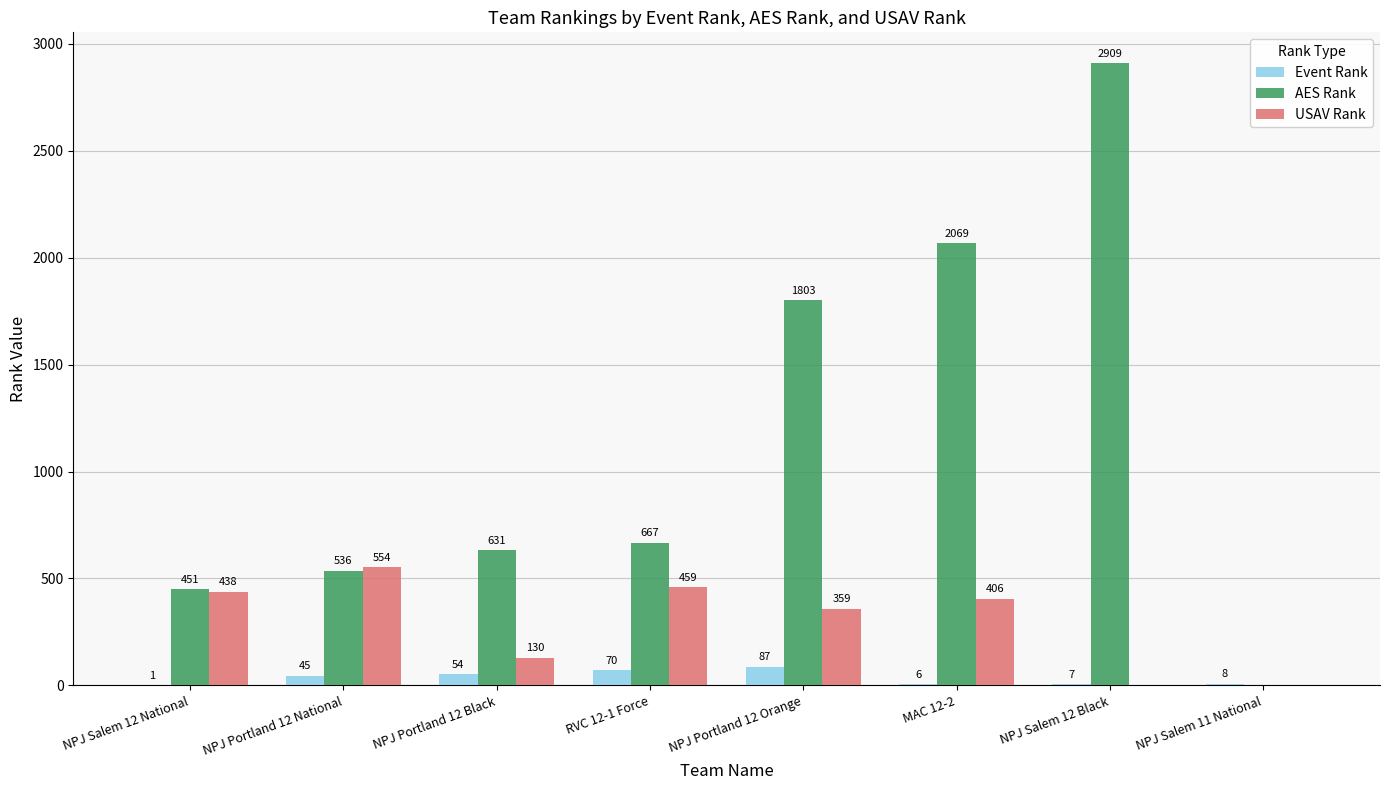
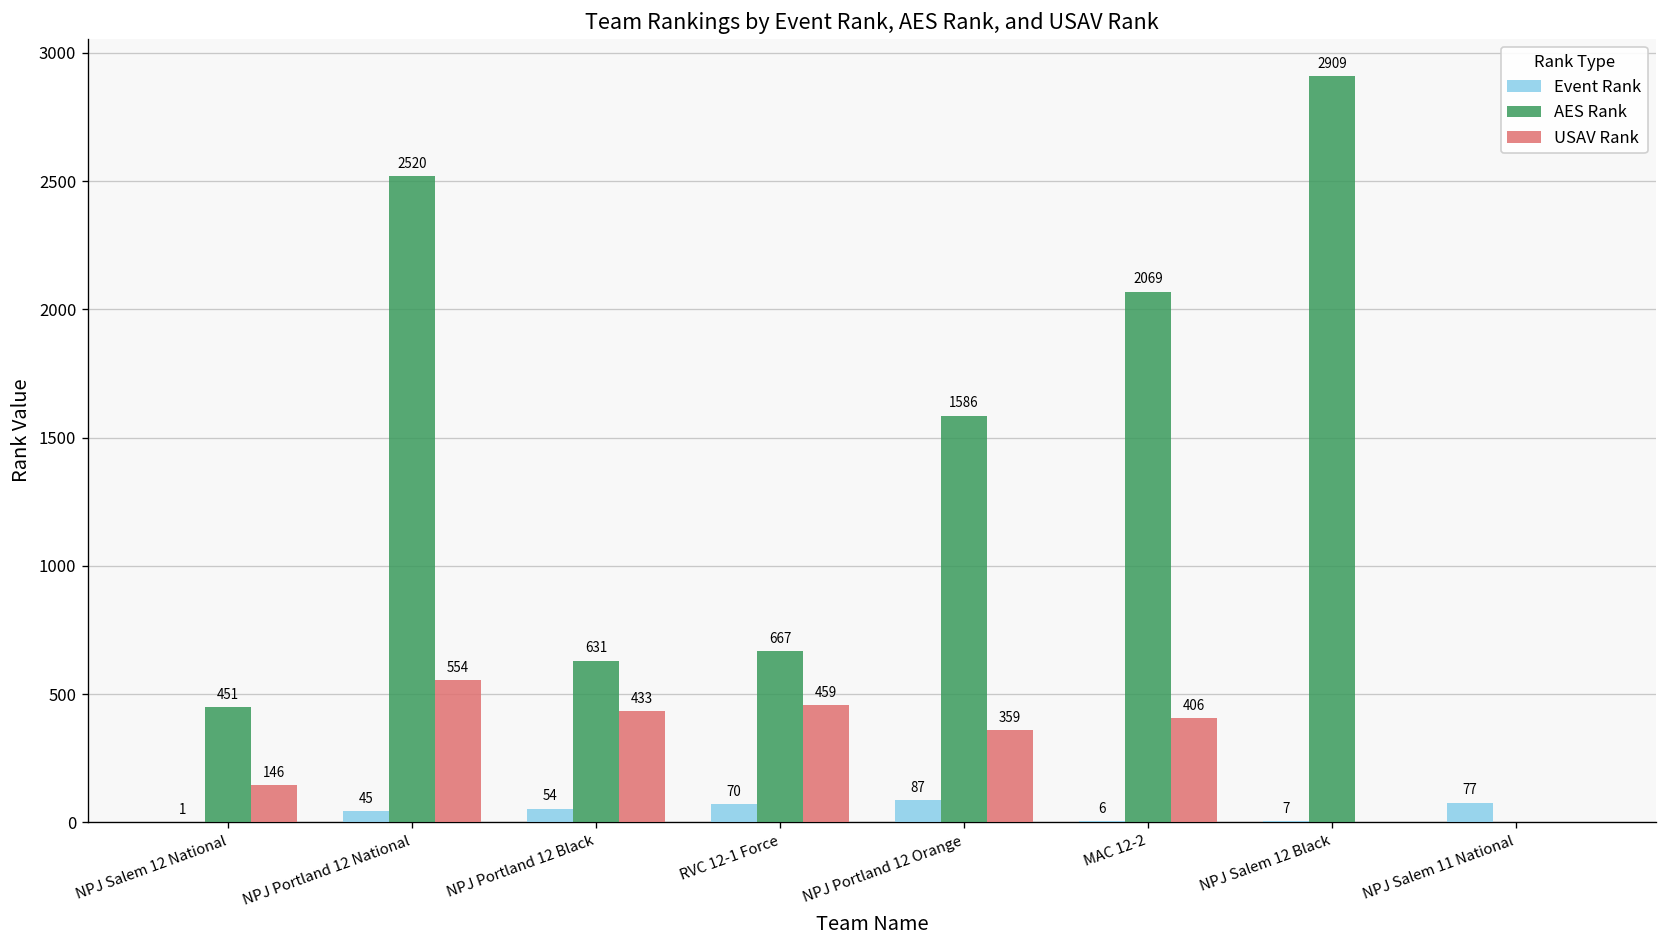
USAV Rank, NPJ Salem 12 National: 438 -> 146
AES Rank, NPJ Portland 12 National: 536 -> 2520
USAV Rank, NPJ Portland 12 Black: 130 -> 433
AES Rank, NPJ Portland 12 Orange: 1803 -> 1586
Event Rank, NPJ Salem 11 National: 8 -> 77
